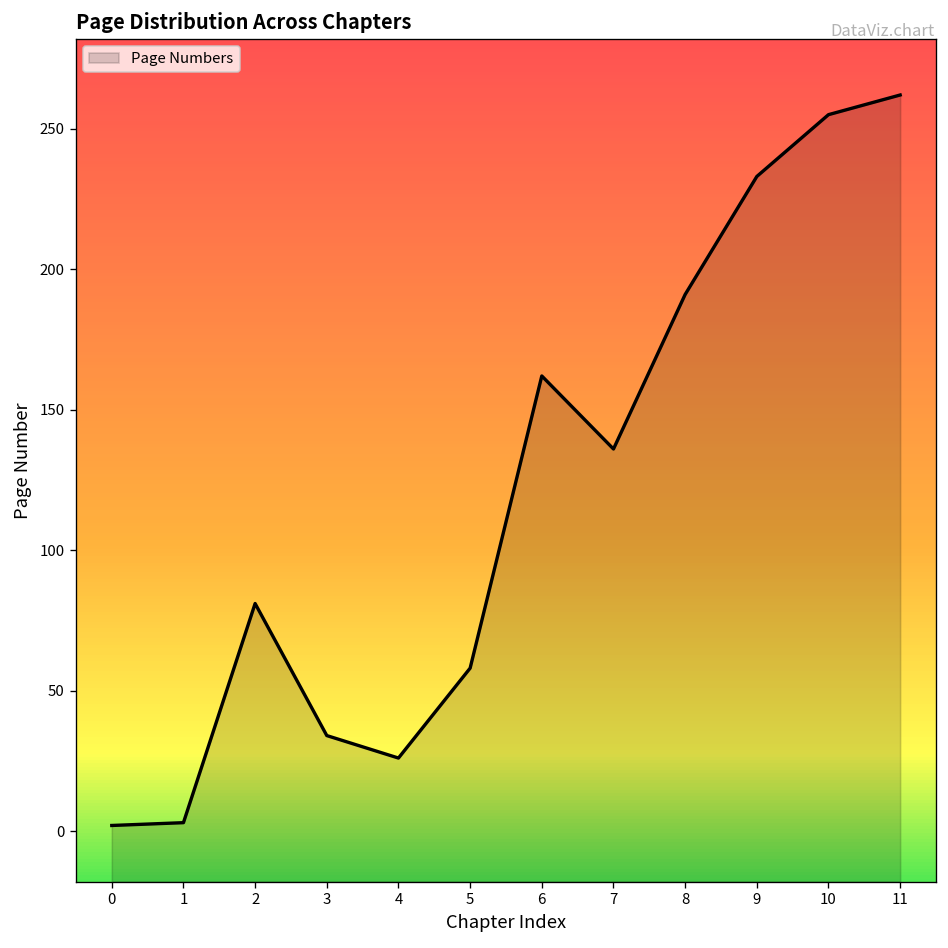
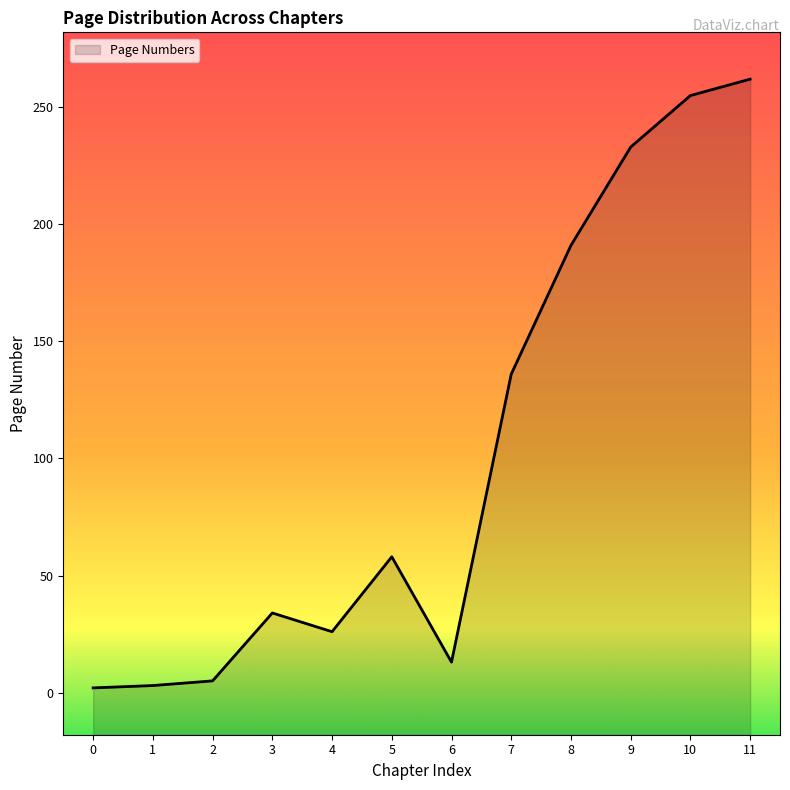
2: 81 -> 5
6: 162 -> 13
